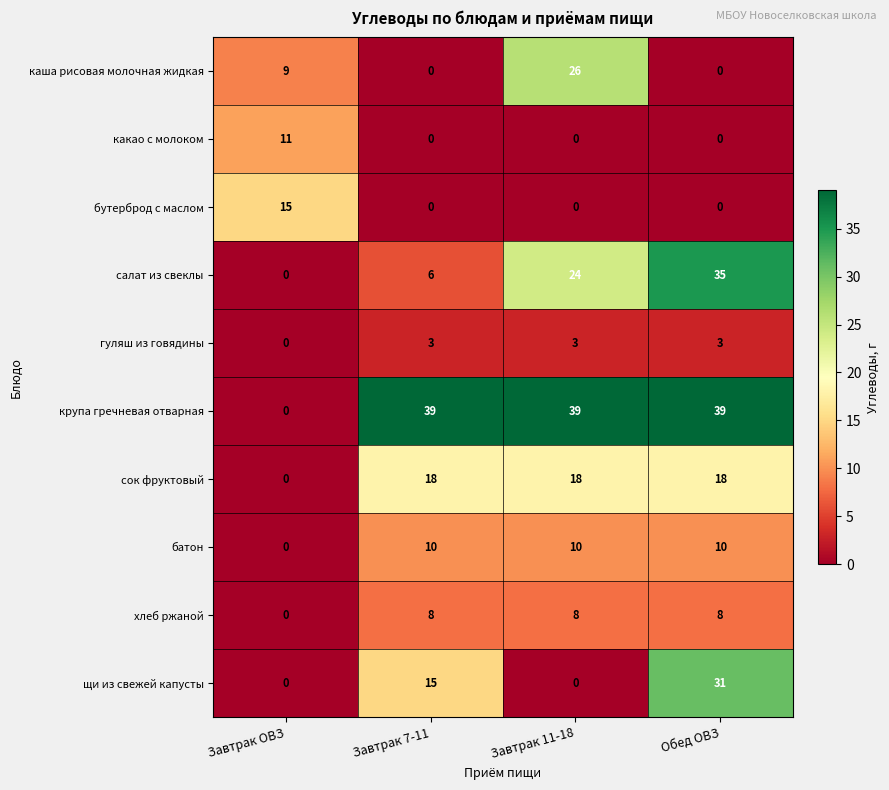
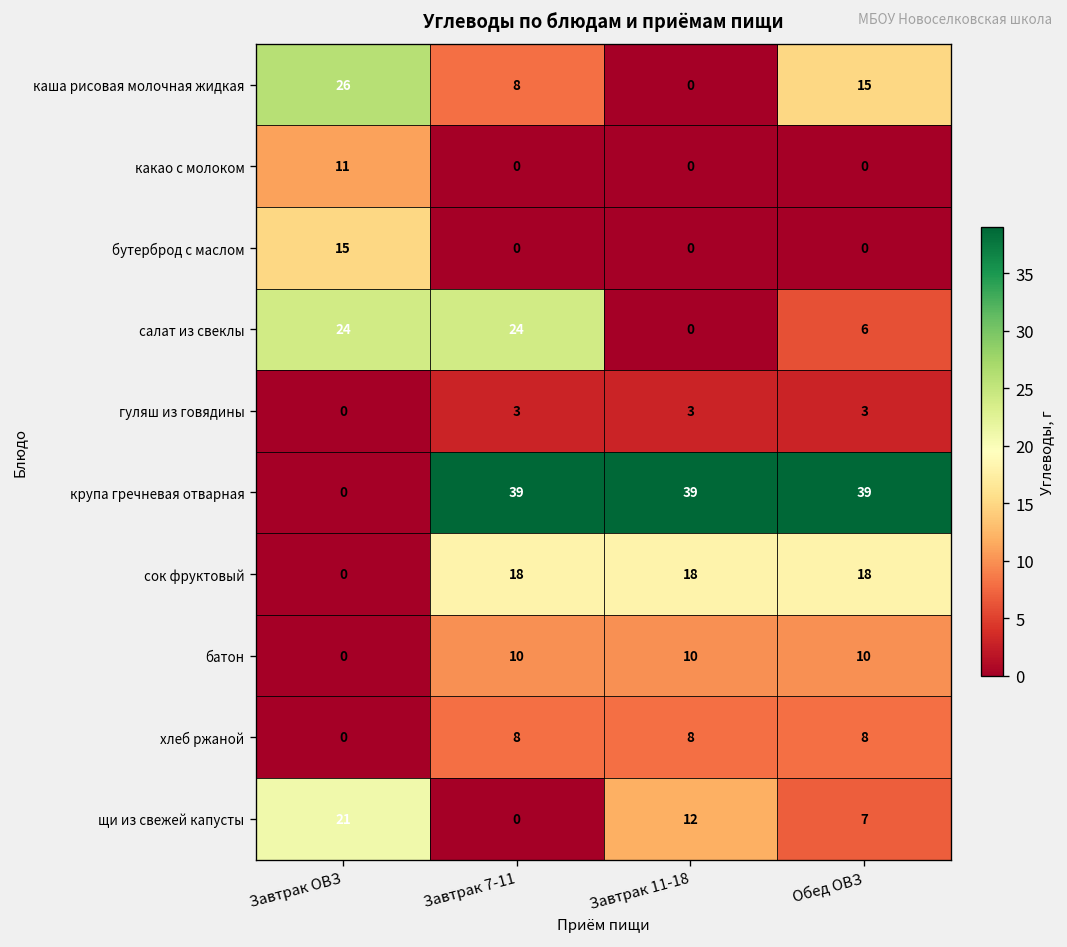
каша рисовая молочная жидкая, Завтрак ОВЗ: 9 -> 26
каша рисовая молочная жидкая, Завтрак 7-11: 0 -> 8
каша рисовая молочная жидкая, Завтрак 11-18: 26 -> 0
каша рисовая молочная жидкая, Обед ОВЗ: 0 -> 15
салат из свеклы, Завтрак ОВЗ: 0 -> 24
салат из свеклы, Завтрак 7-11: 6 -> 24
салат из свеклы, Завтрак 11-18: 24 -> 0
салат из свеклы, Обед ОВЗ: 35 -> 6
щи из свежей капусты, Завтрак ОВЗ: 0 -> 21
щи из свежей капусты, Завтрак 7-11: 15 -> 0
щи из свежей капусты, Завтрак 11-18: 0 -> 12
щи из свежей капусты, Обед ОВЗ: 31 -> 7
